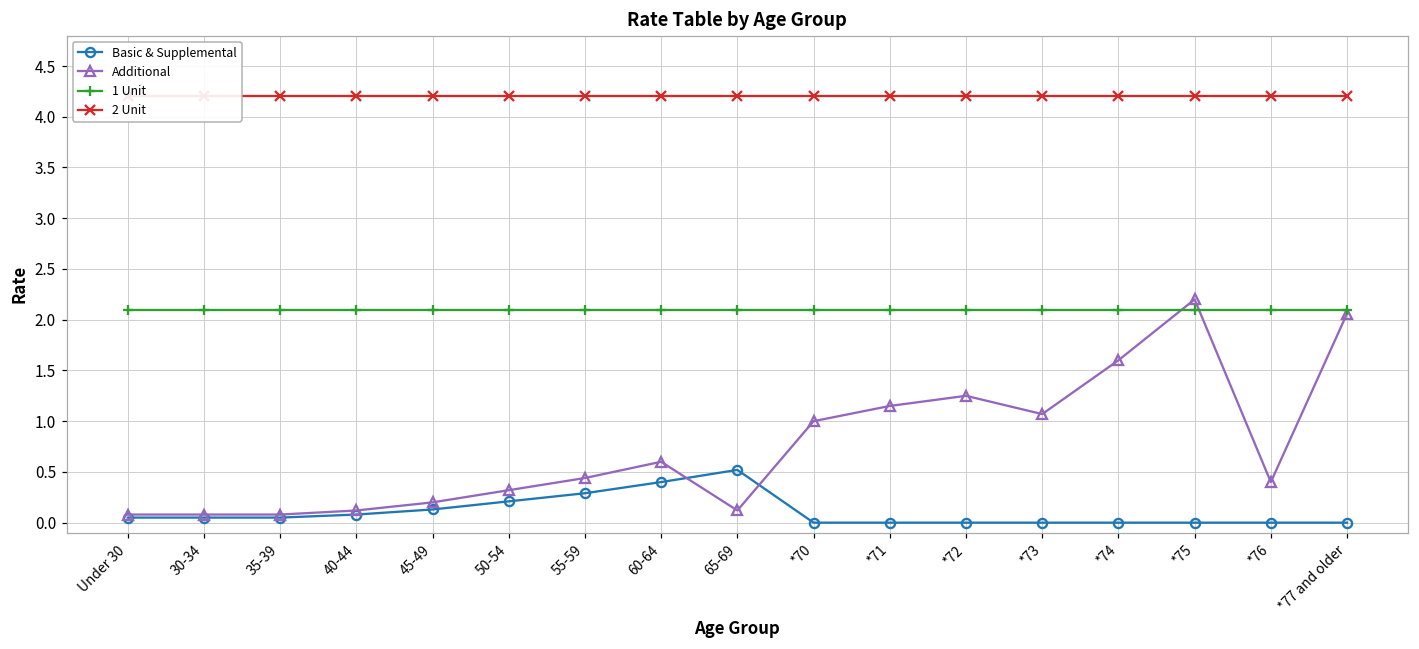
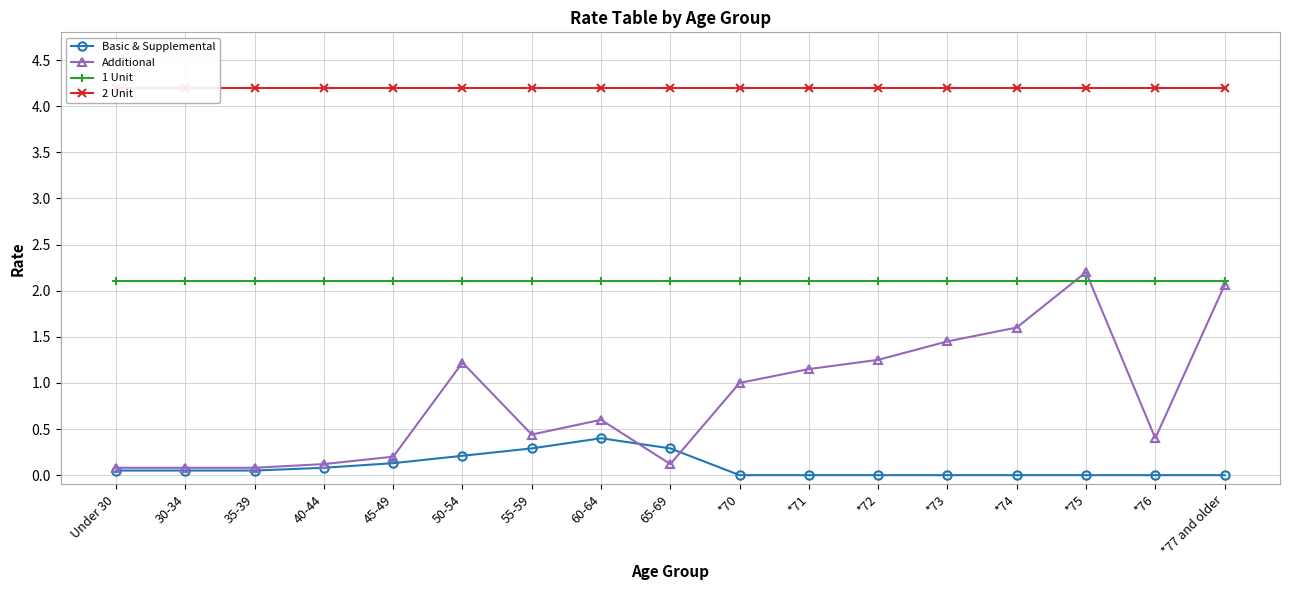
Additional, 50-54: 0.3 -> 1.2
Basic & Supplemental, 65-69: 0.5 -> 0.3
Additional, *73: 1.1 -> 1.5
